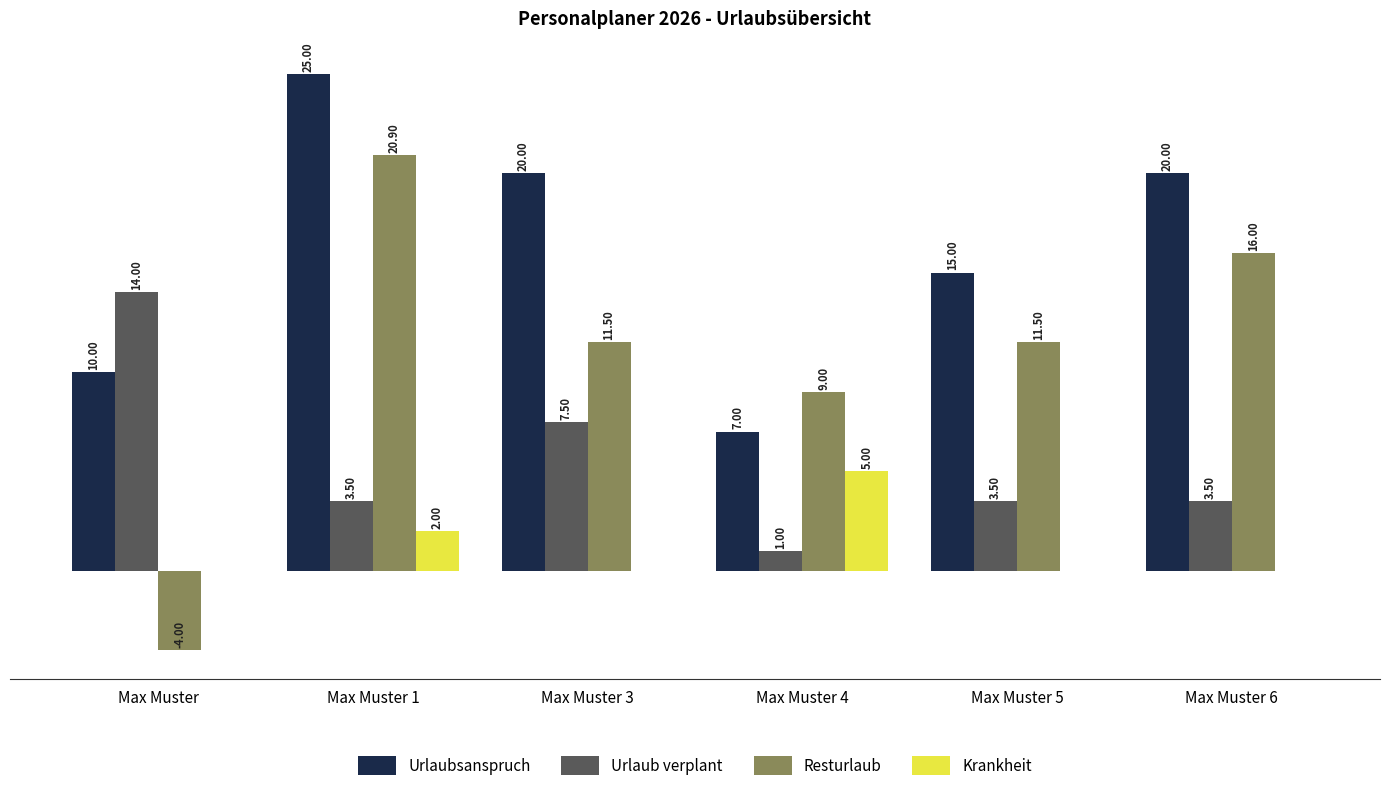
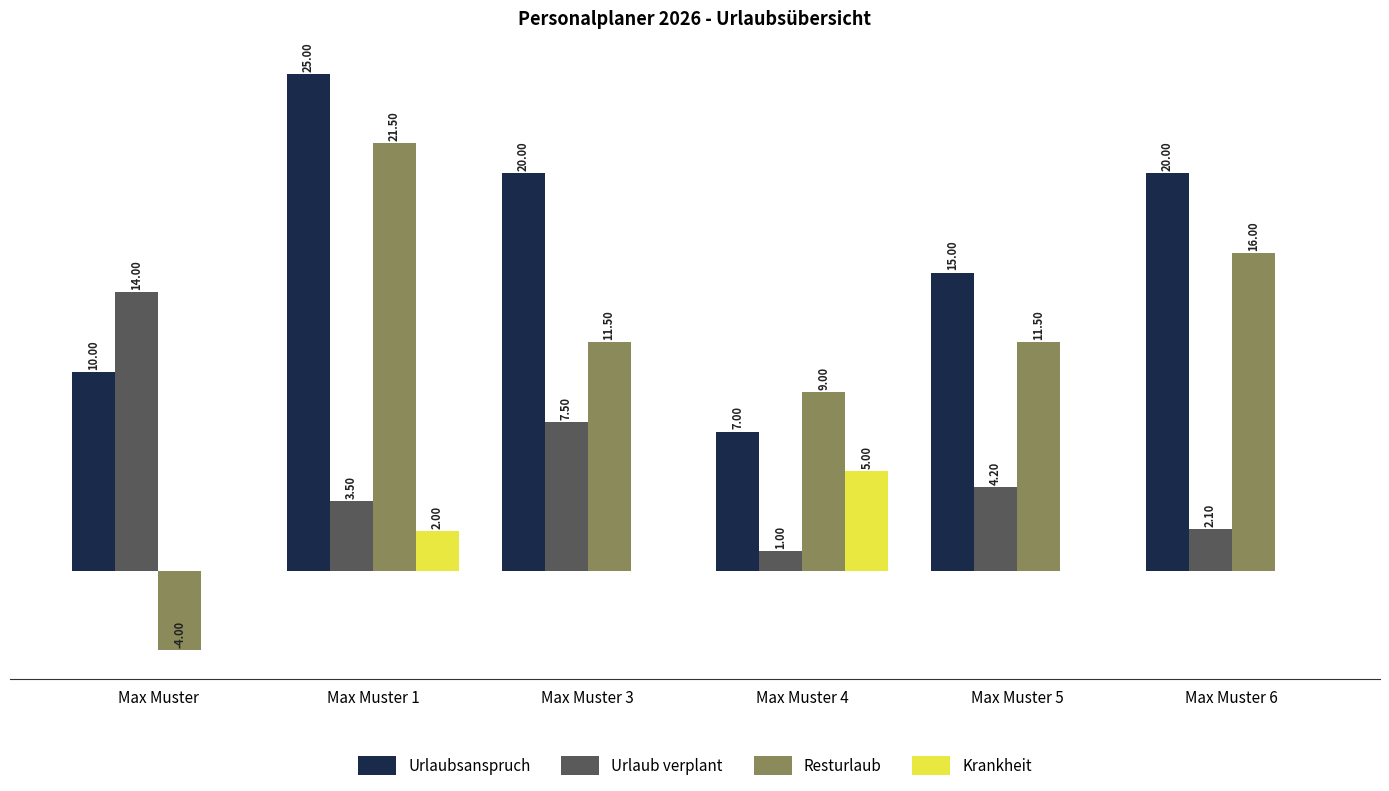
Resturlaub, Max Muster 1: 20.90 -> 21.50
Urlaub verplant, Max Muster 5: 3.50 -> 4.20
Urlaub verplant, Max Muster 6: 3.50 -> 2.10
